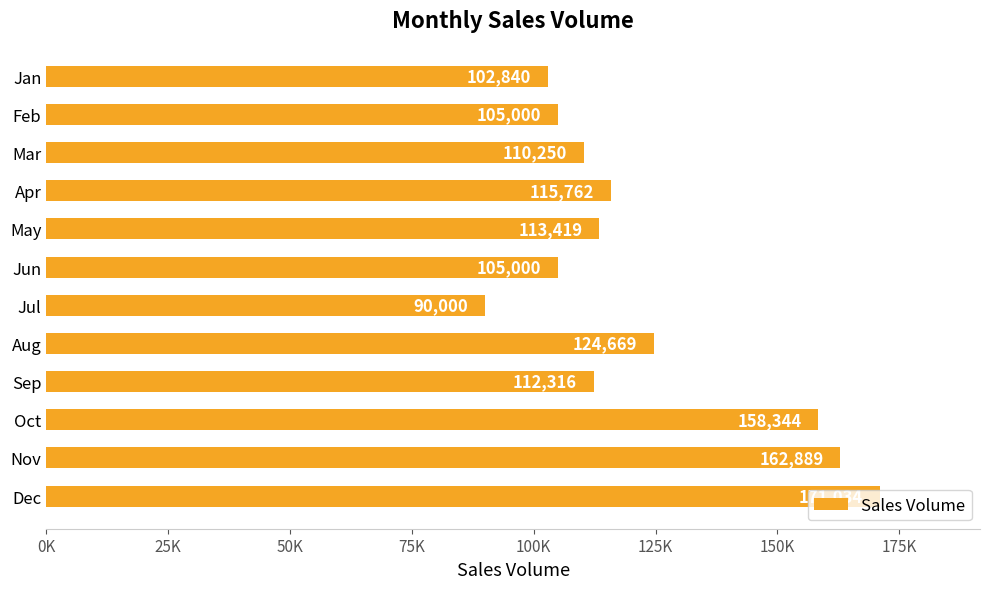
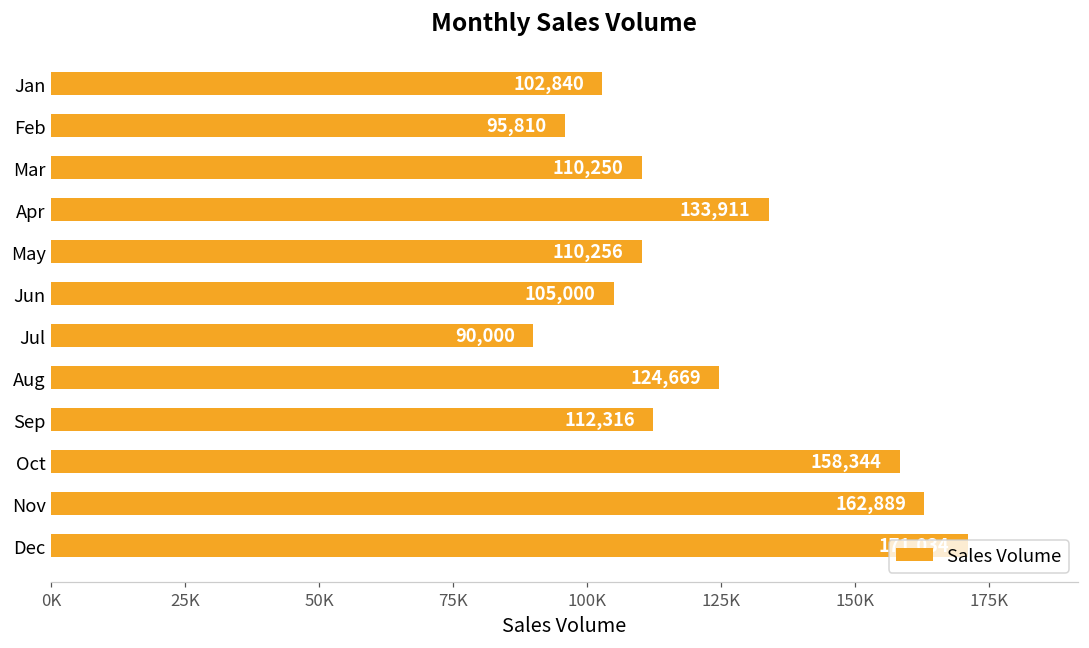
Feb: 105,000 -> 95,810
Apr: 115,762 -> 133,911
May: 113,419 -> 110,256
